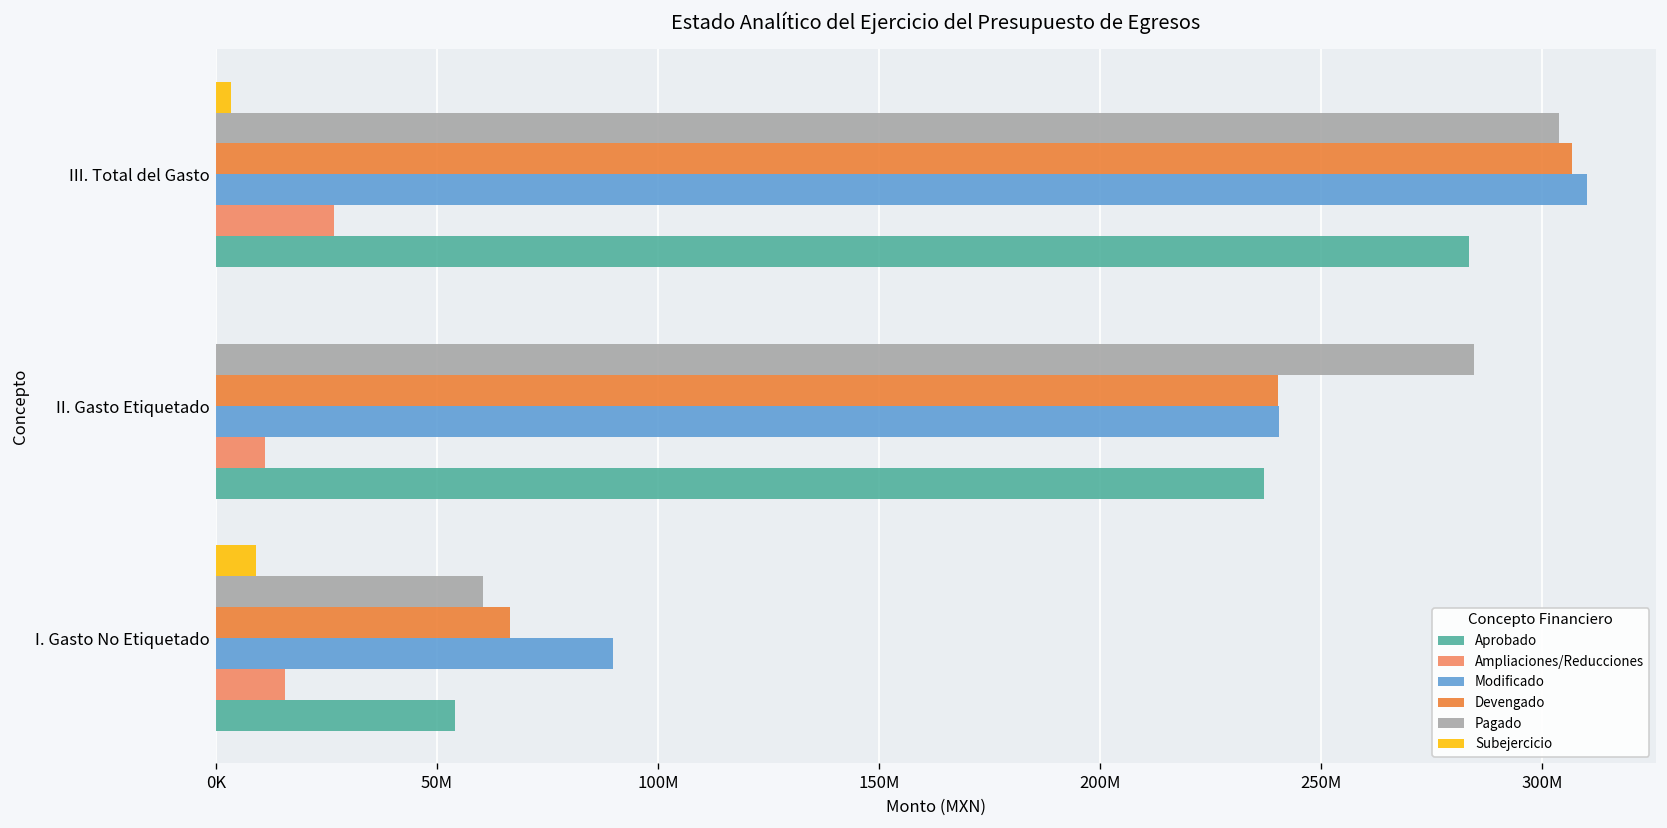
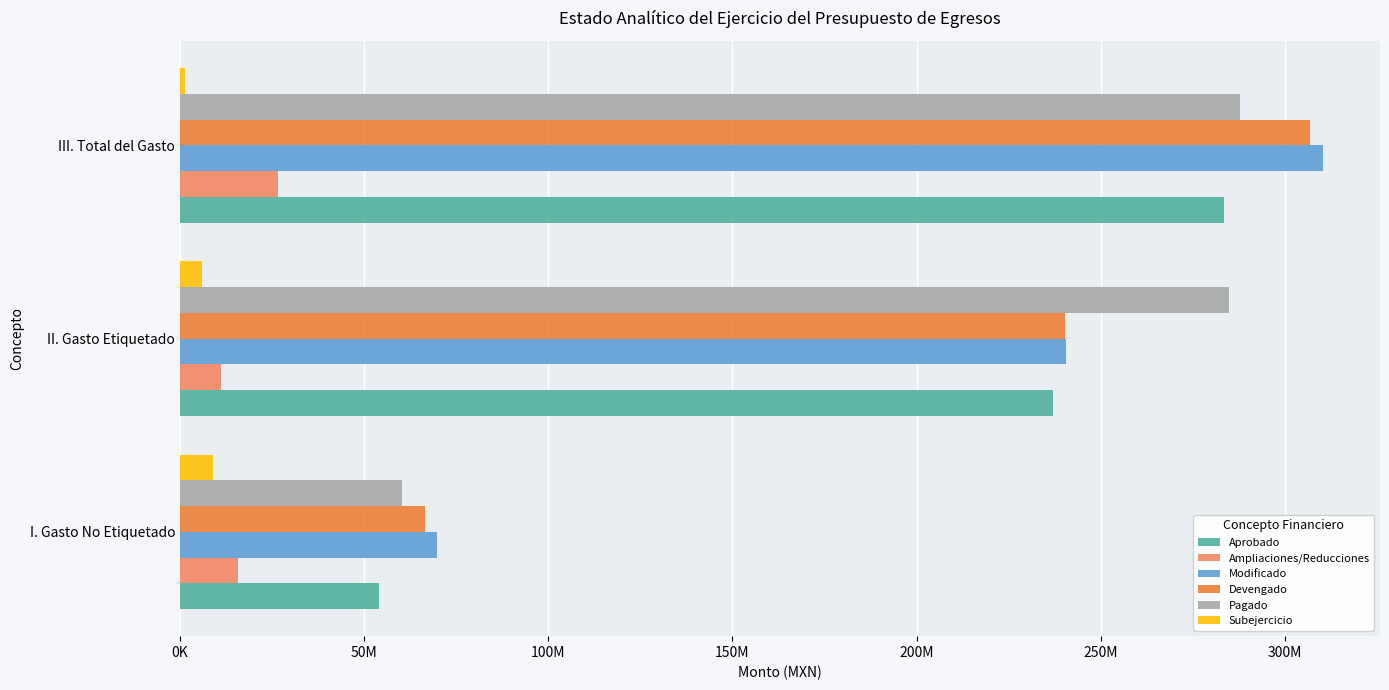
Subejercicio, III. Total del Gasto: 3000000 -> 1000000
Pagado, III. Total del Gasto: 304000000 -> 288000000
Subejercicio, II. Gasto Etiquetado: 0 -> 6000000
Modificado, I. Gasto No Etiquetado: 90000000 -> 70000000
